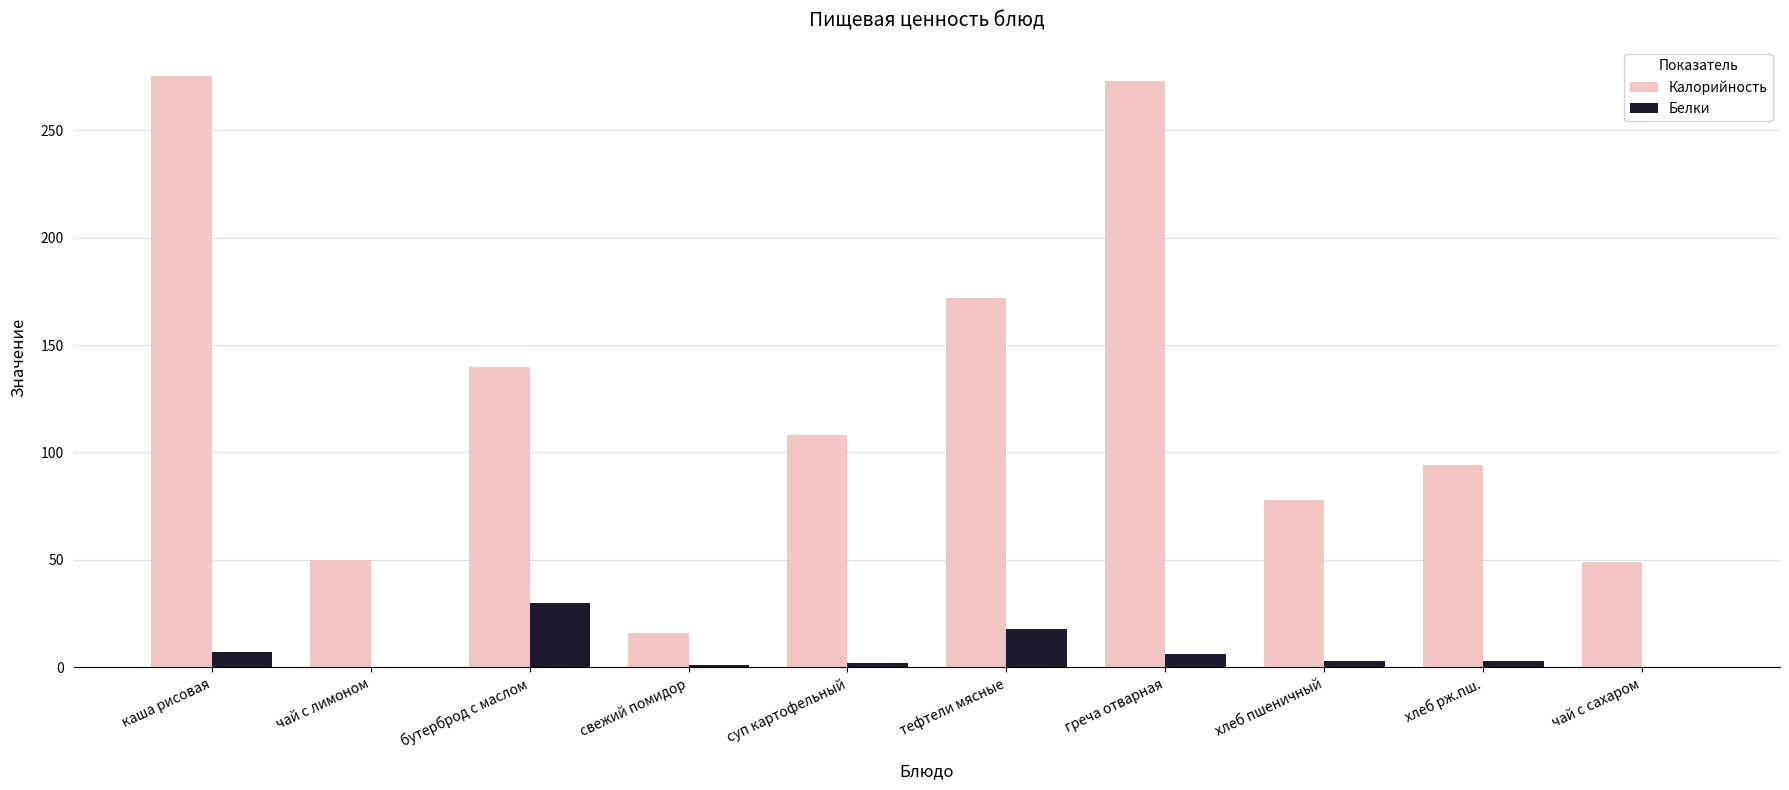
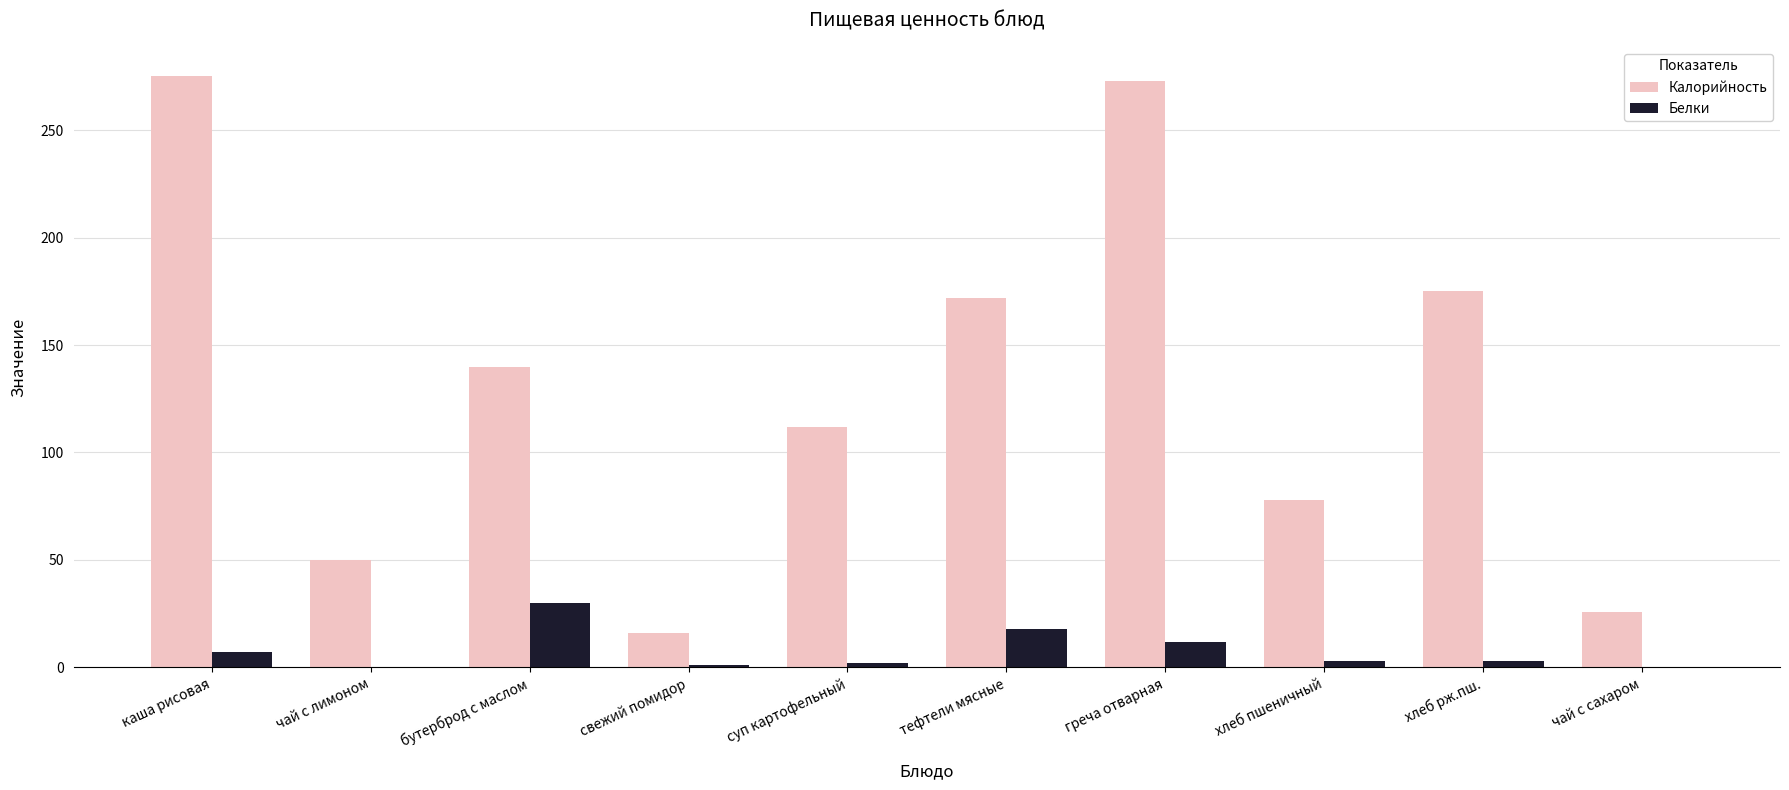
Калорийность, суп картофельный: 108 -> 112
Белки, греча отварная: 6 -> 12
Калорийность, хлеб рж.пш.: 94 -> 175
Калорийность, чай с сахаром: 49 -> 26
